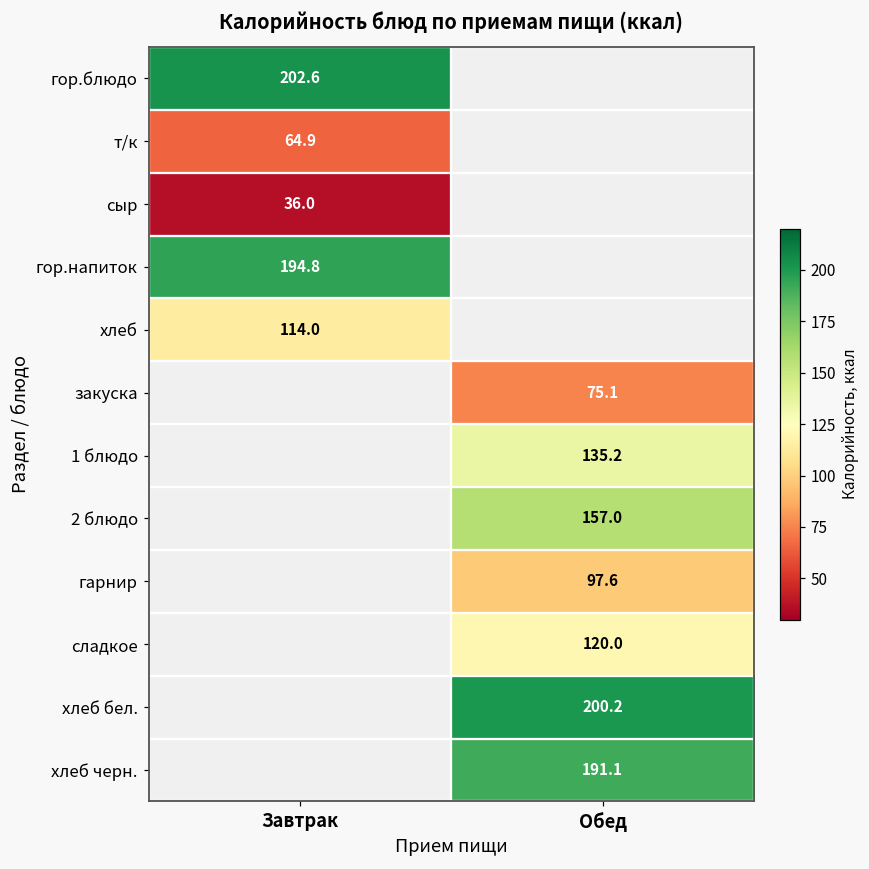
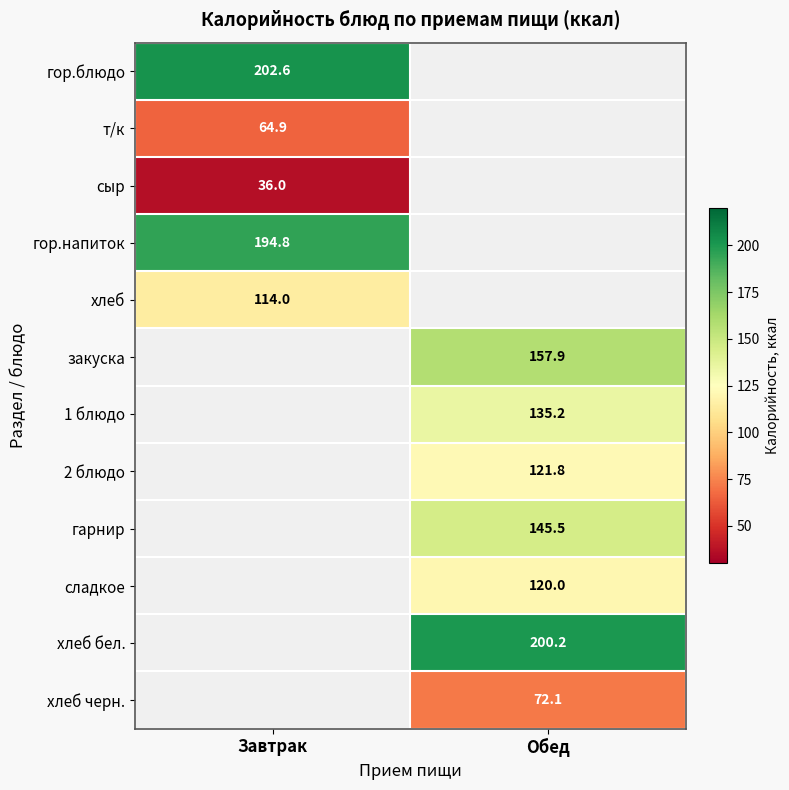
закуска, Обед: 75.1 -> 157.9
2 блюдо, Обед: 157.0 -> 121.8
гарнир, Обед: 97.6 -> 145.5
хлеб черн., Обед: 191.1 -> 72.1
